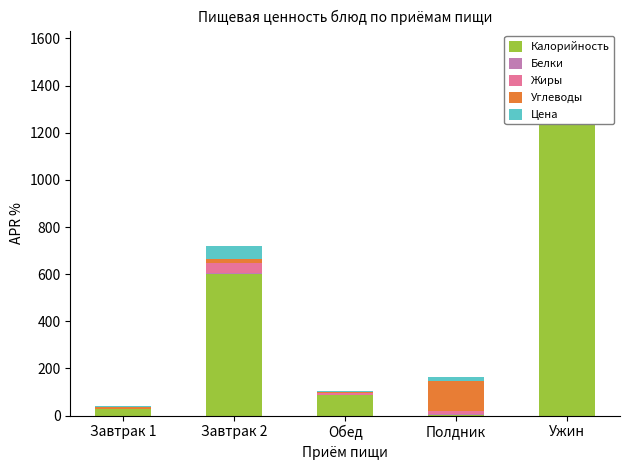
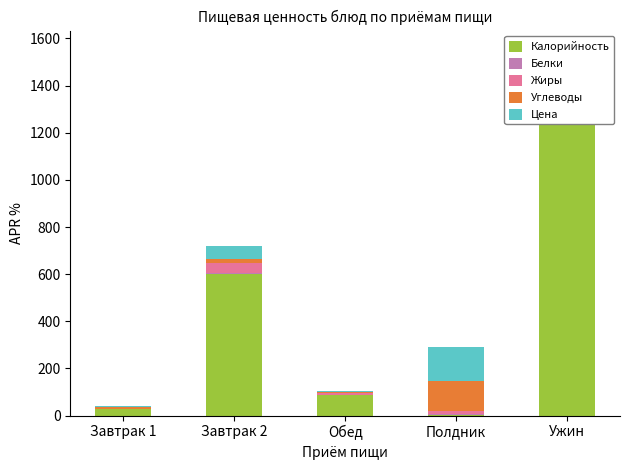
Цена, Полдник: 20 -> 150
